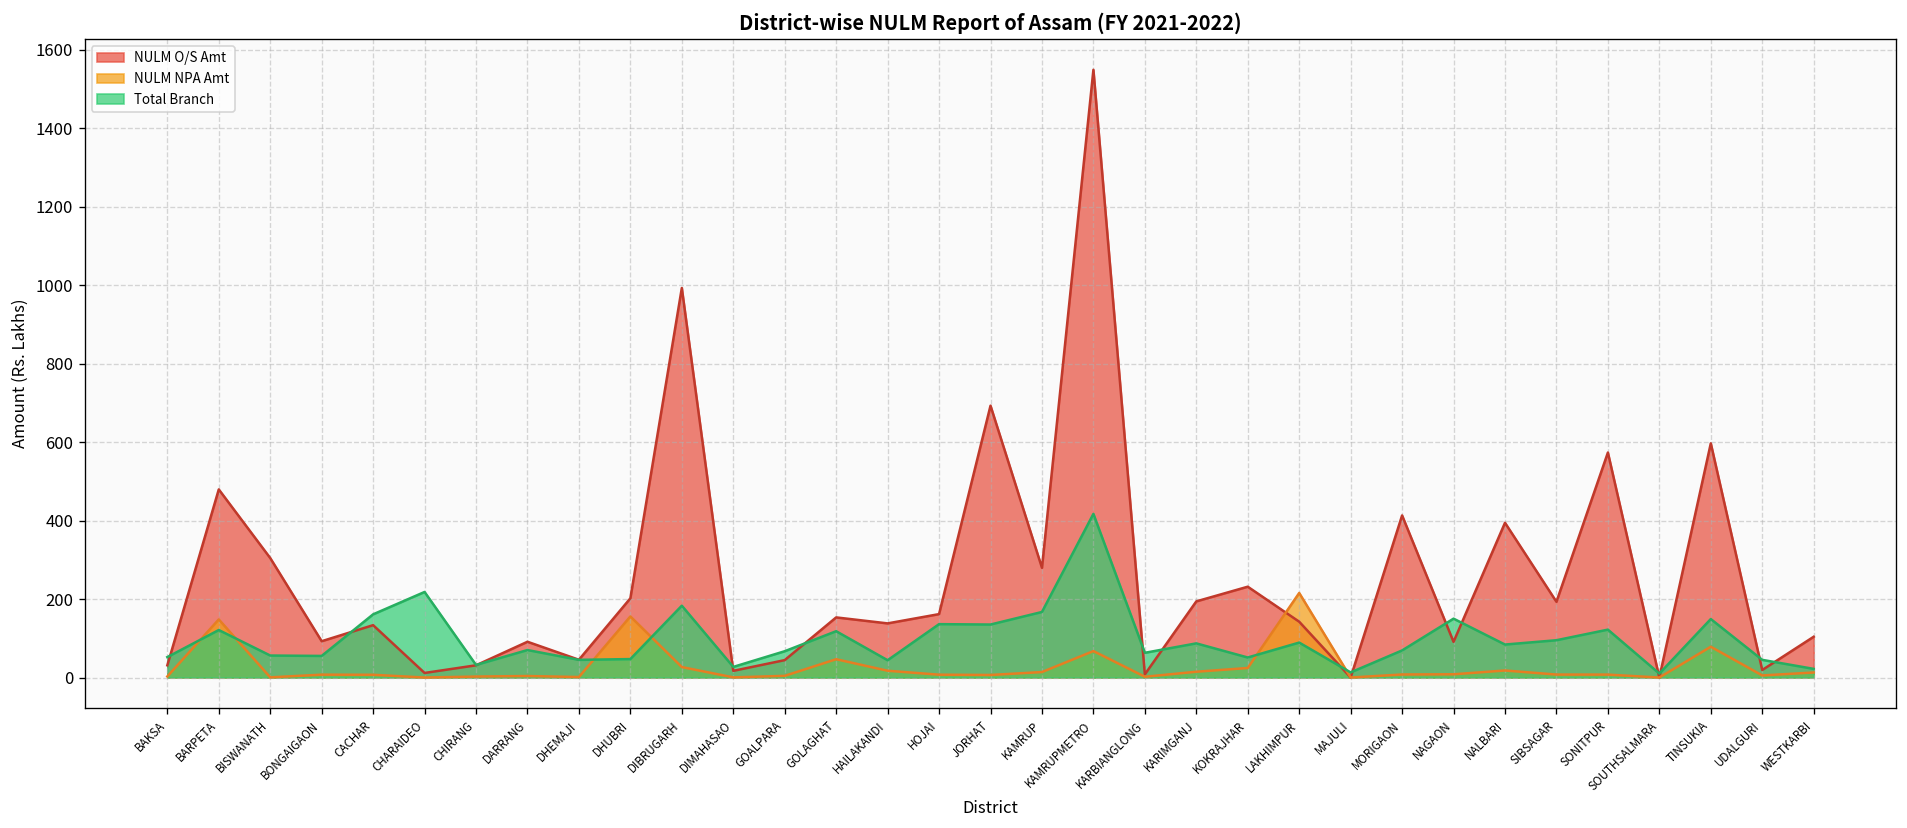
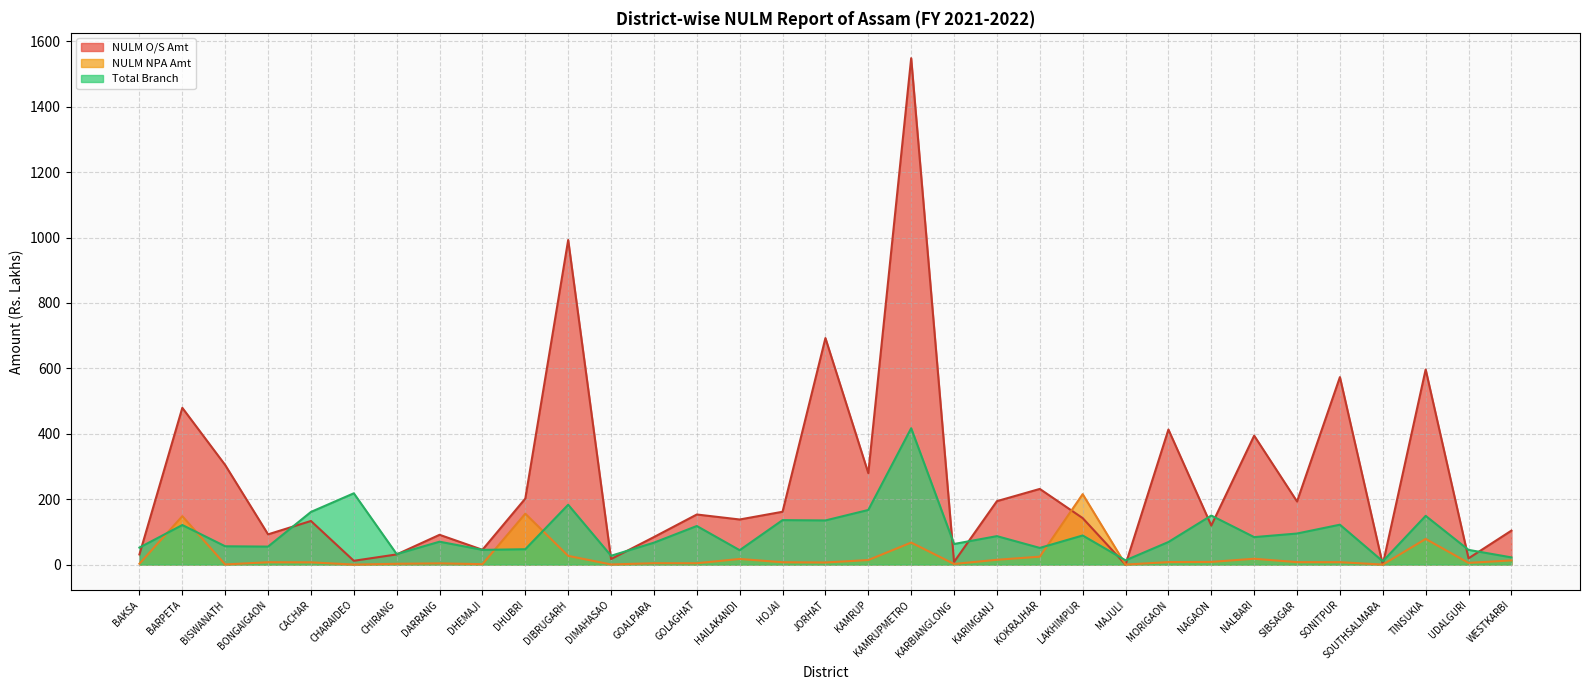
NULM O/S Amt, GOALPARA: 40 -> 80
NULM NPA Amt, GOLAGHAT: 50 -> 0
NULM O/S Amt, NAGAON: 90 -> 120
